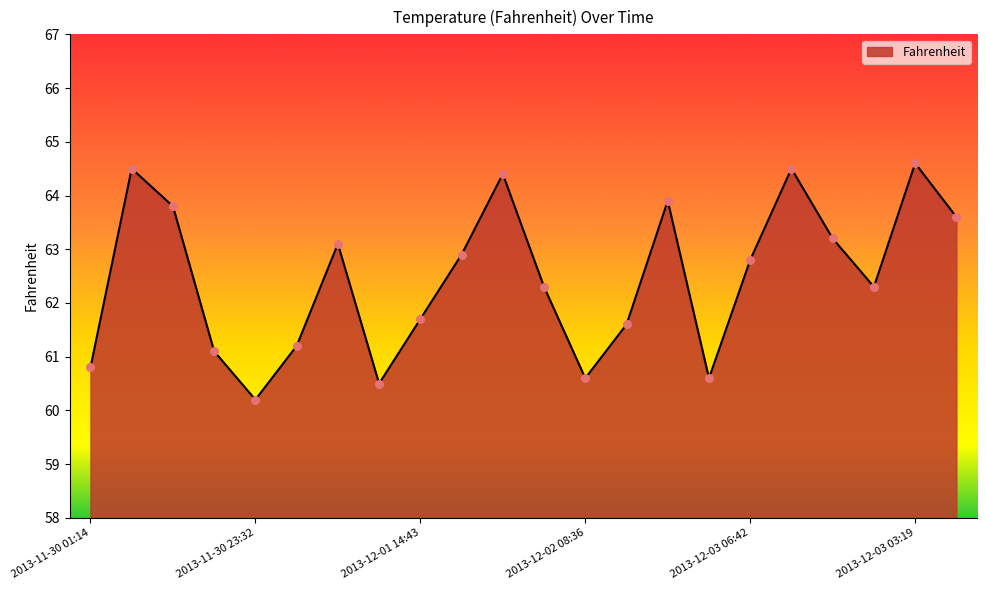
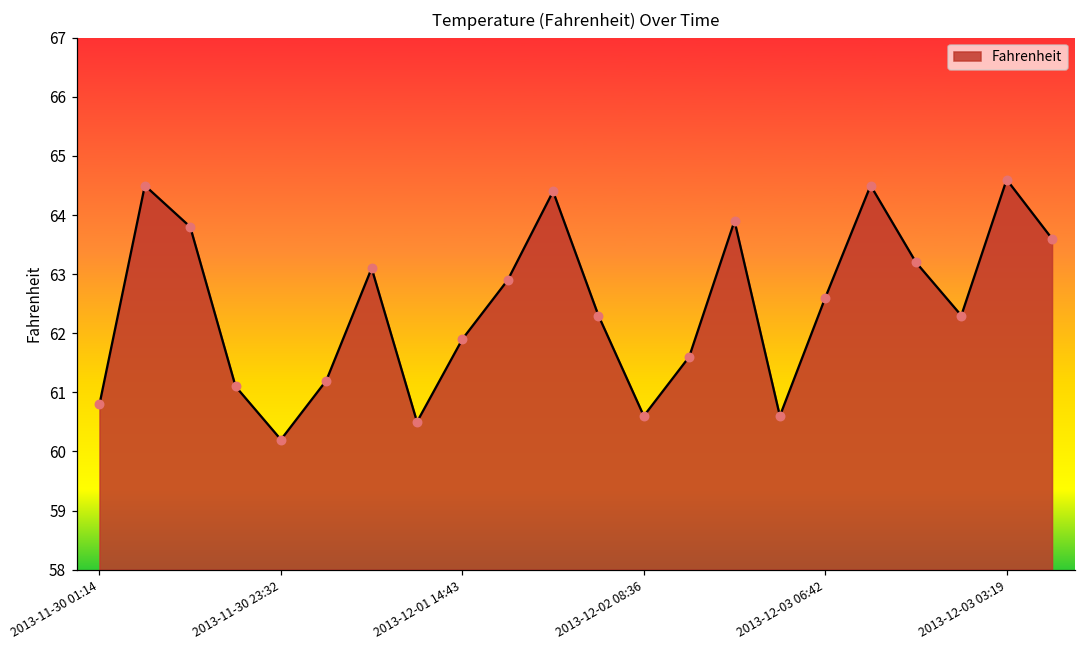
2013-12-01 14:43: 61.7 -> 61.9
2013-12-03 06:42: 62.8 -> 62.6
